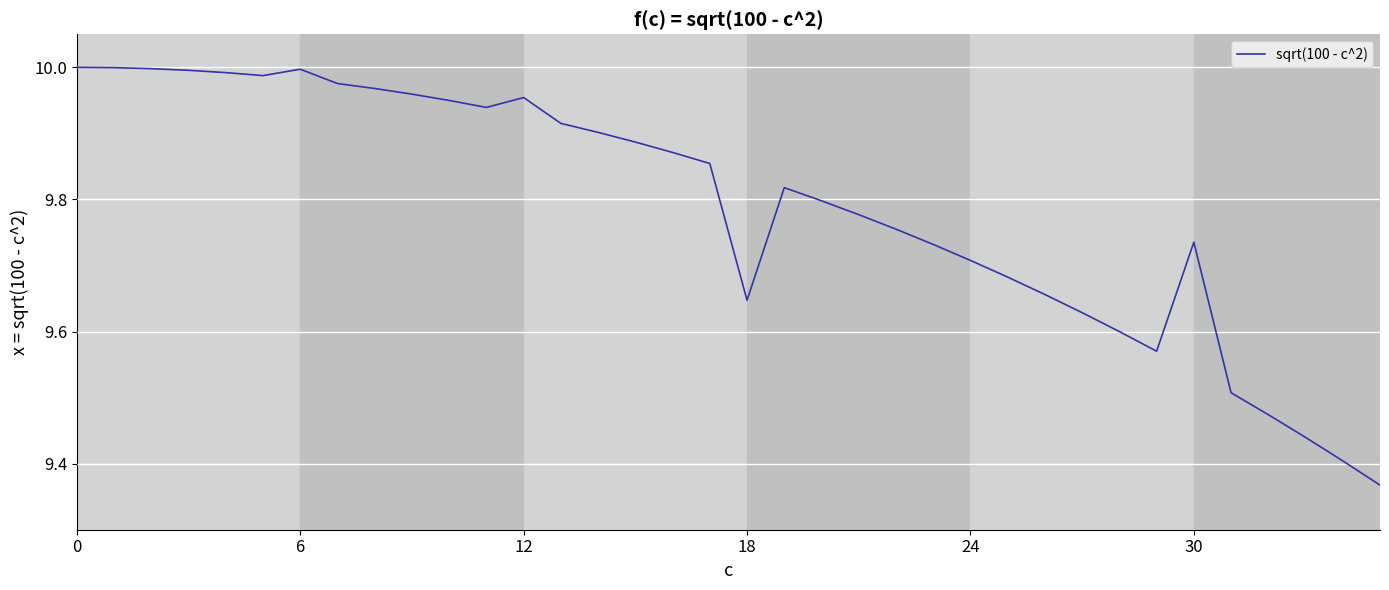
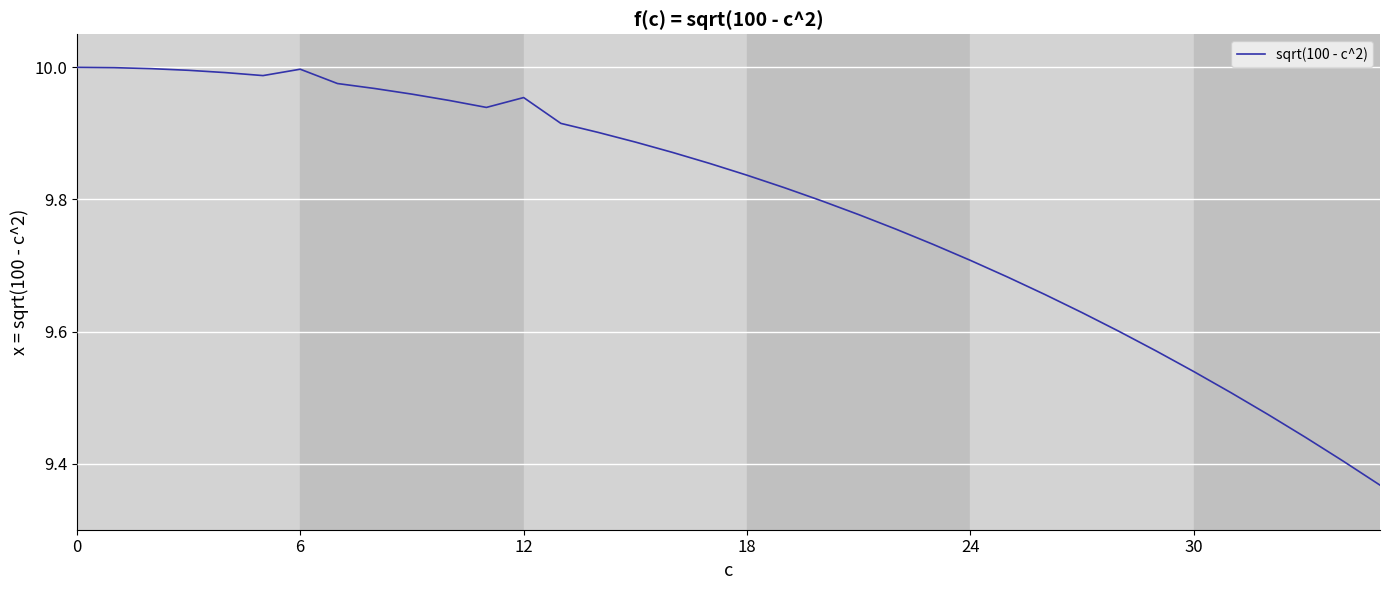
18: 9.65 -> 9.84
30: 9.74 -> 9.54
